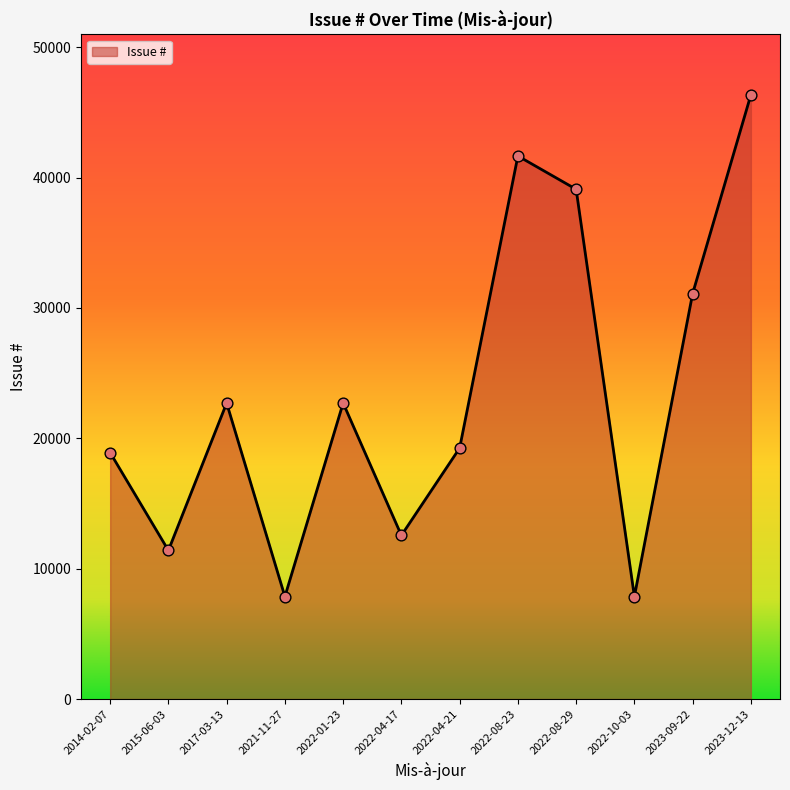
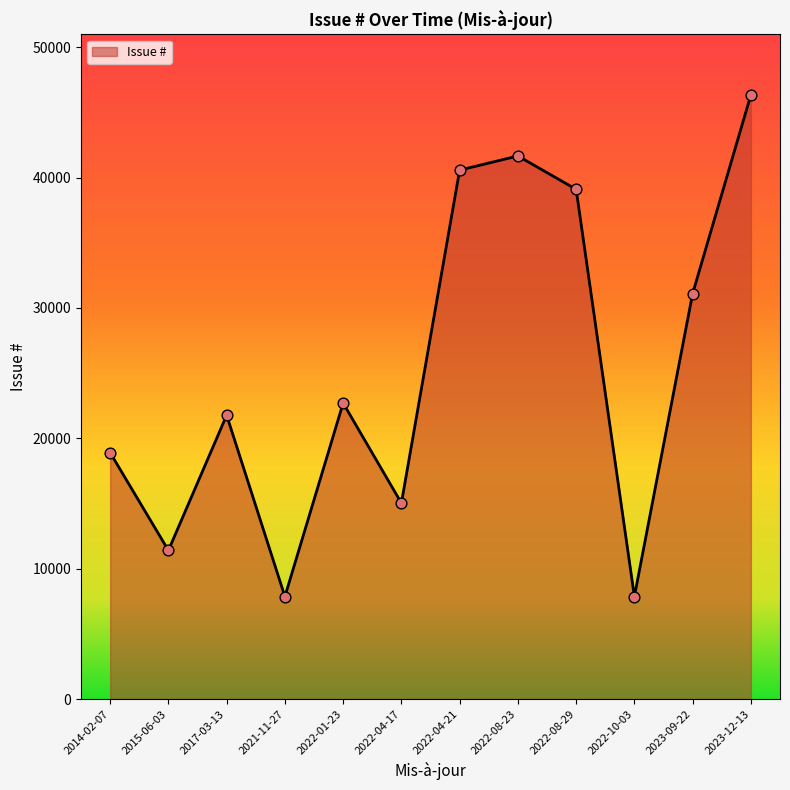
2017-03-13: 22700 -> 21800
2022-04-17: 12600 -> 15000
2022-04-21: 19200 -> 40600
